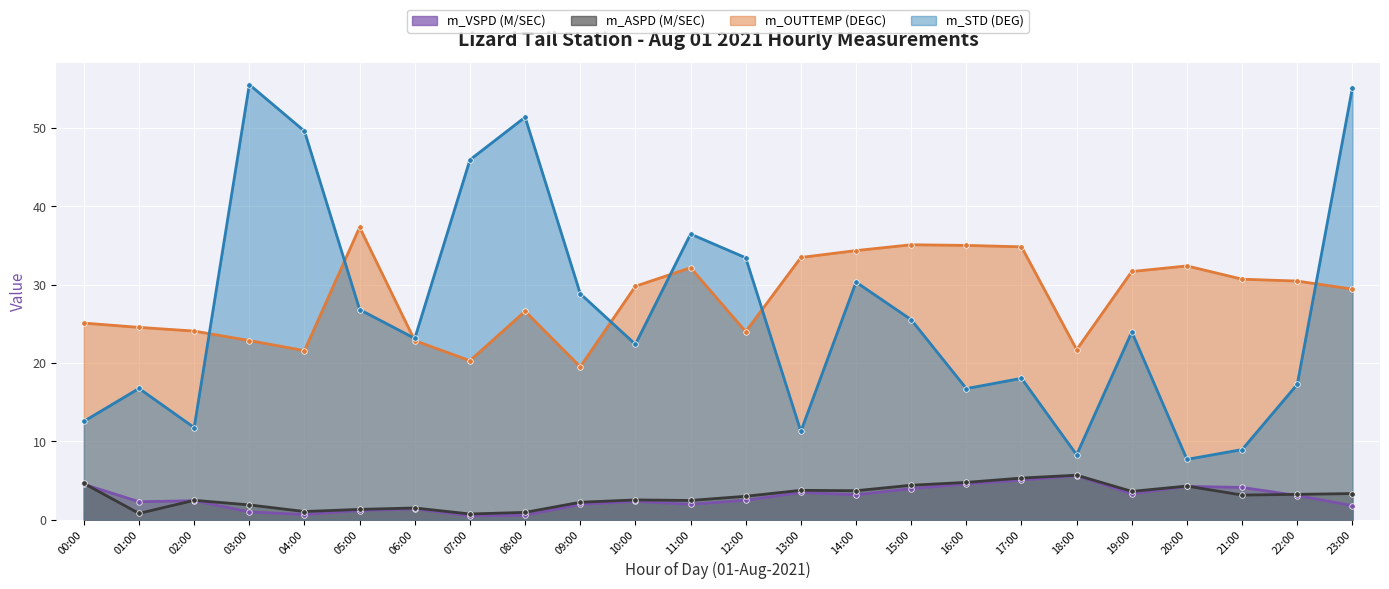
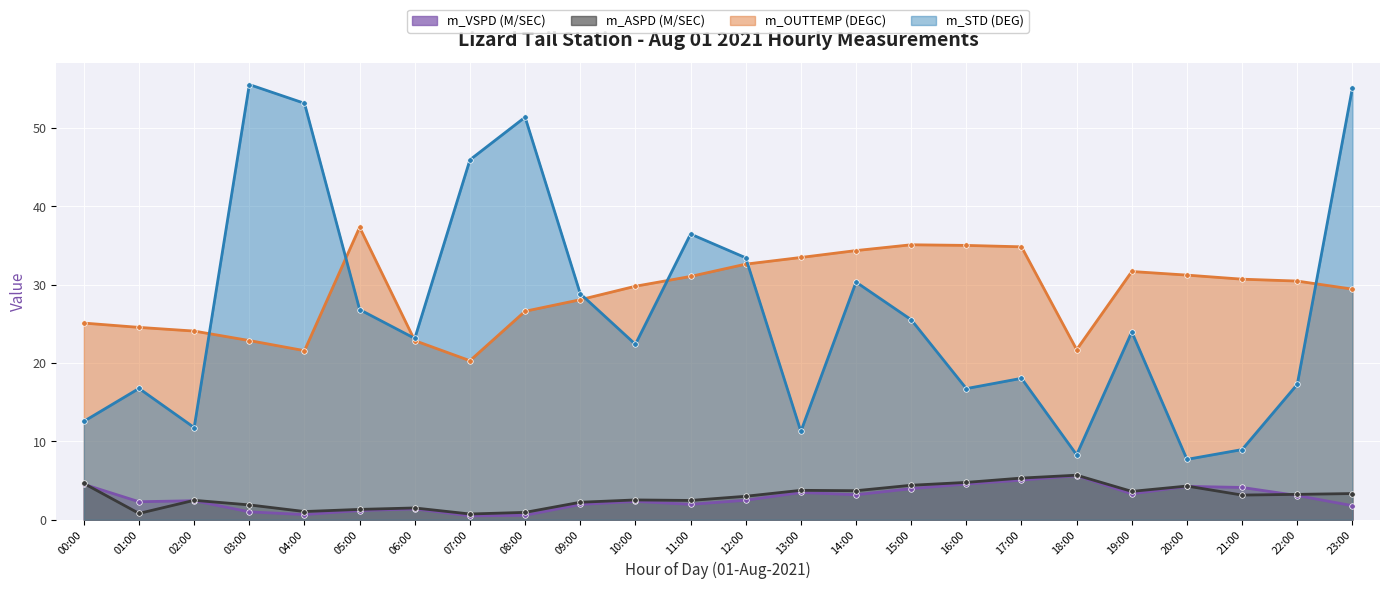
m_STD (DEG), 04:00: 50 -> 53
m_OUTTEMP (DEGC), 09:00: 20 -> 28
m_OUTTEMP (DEGC), 11:00: 32 -> 31
m_OUTTEMP (DEGC), 12:00: 24 -> 33
m_OUTTEMP (DEGC), 20:00: 32 -> 31
